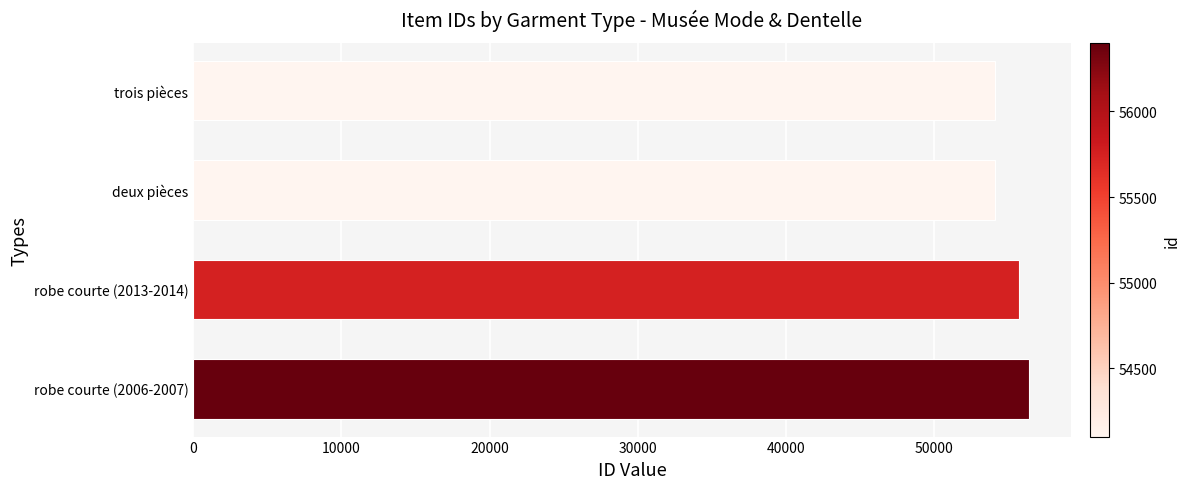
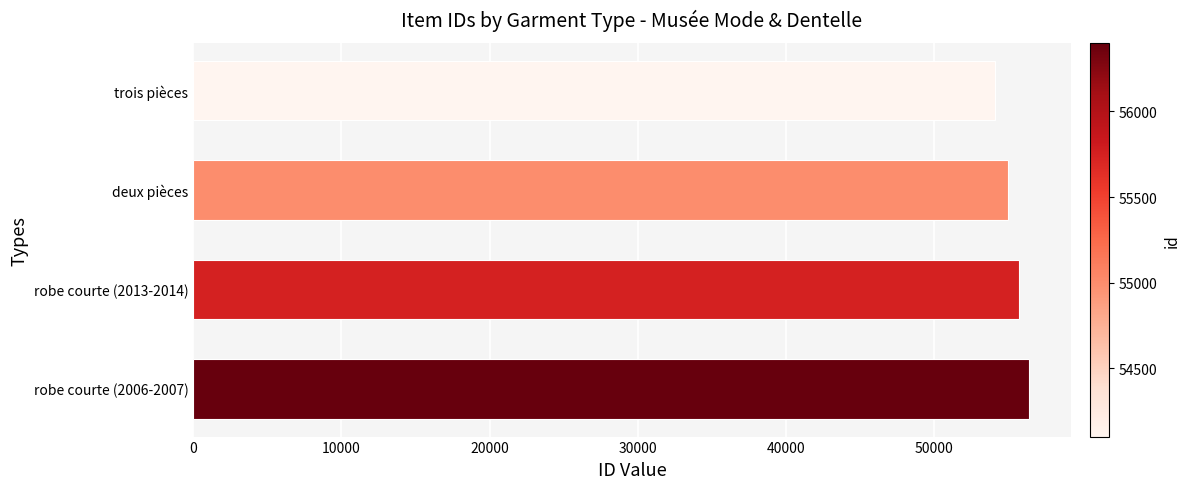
deux pièces: 54100 -> 55000
